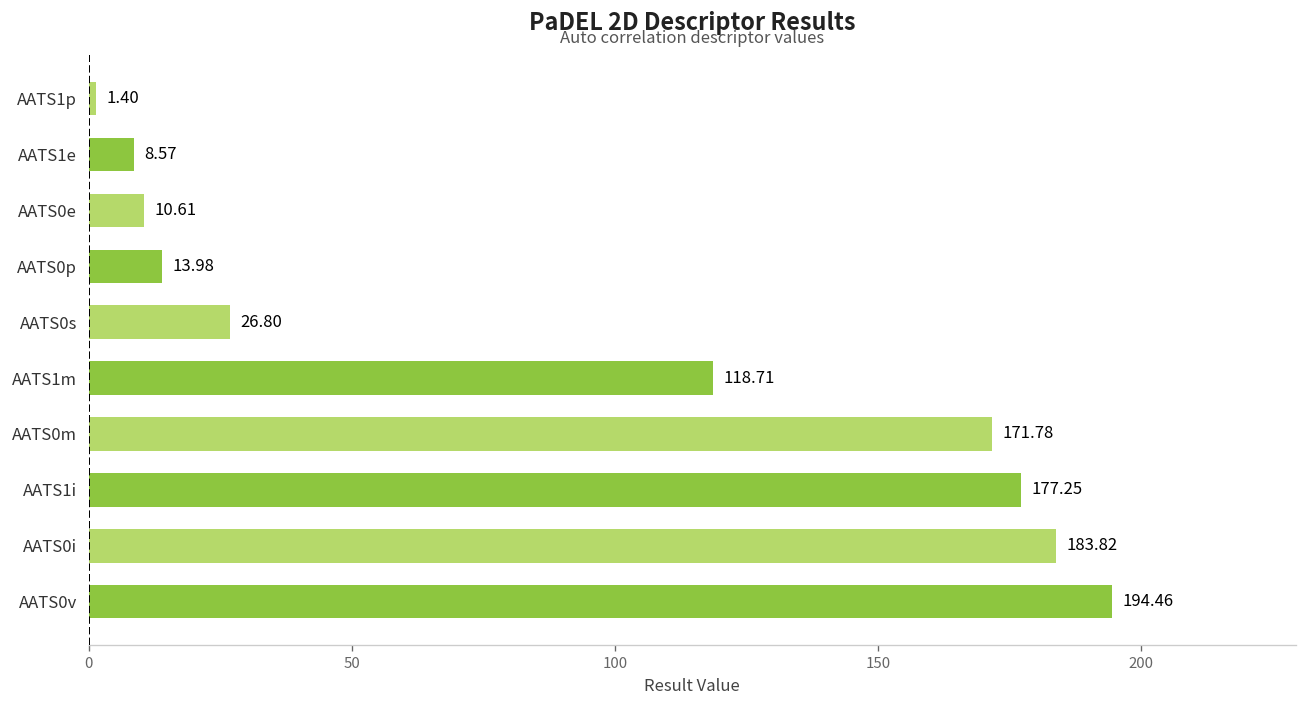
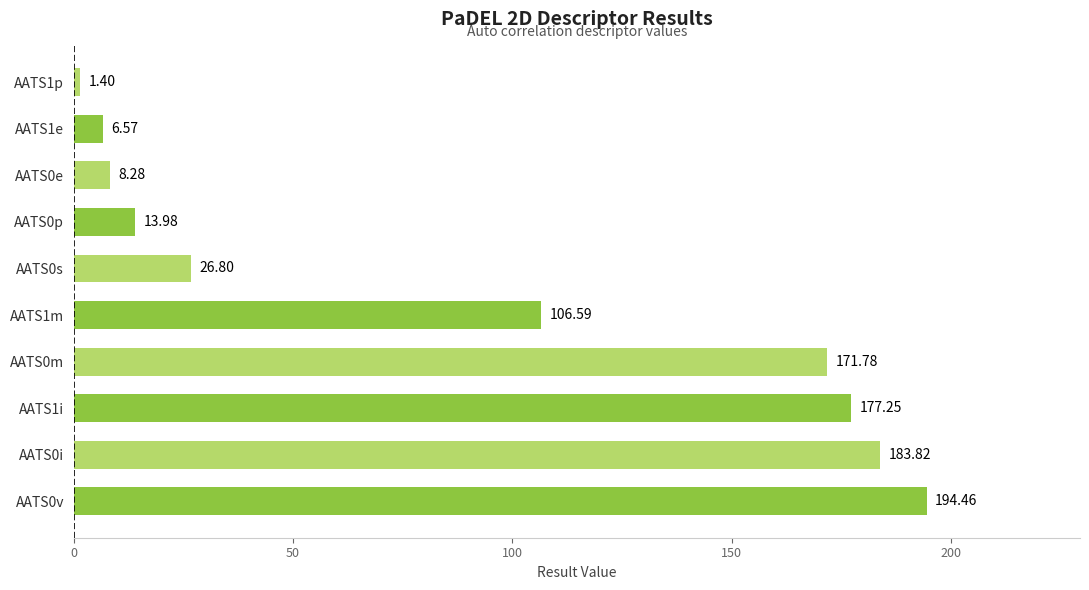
AATS1e: 8.57 -> 6.57
AATS0e: 10.61 -> 8.28
AATS1m: 118.71 -> 106.59
